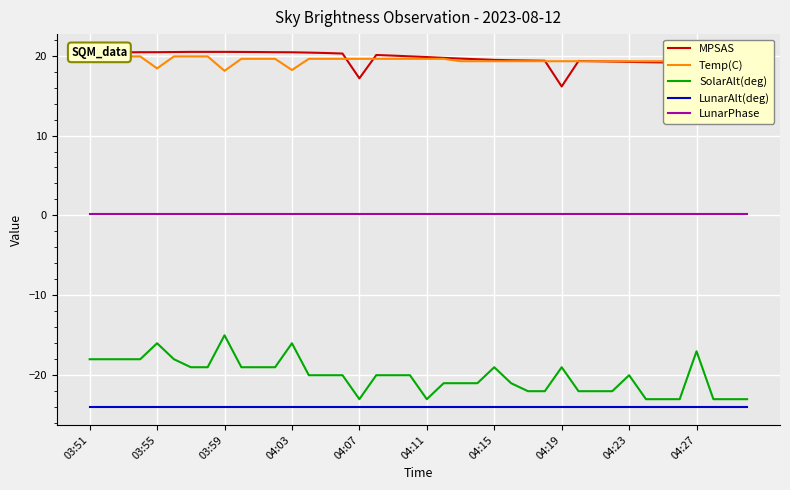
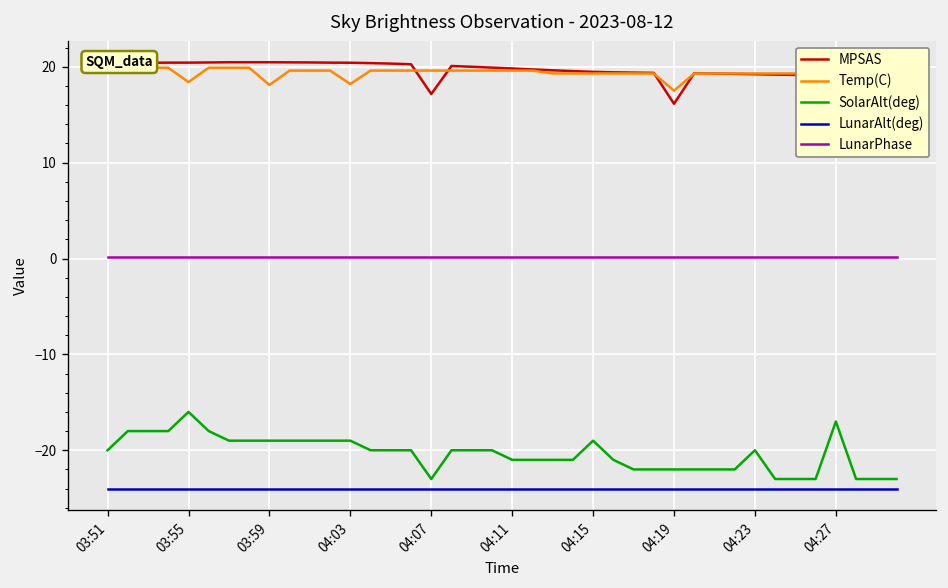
SolarAlt(deg), 03:51: -18 -> -20
SolarAlt(deg), 03:59: -15 -> -19
SolarAlt(deg), 04:03: -16 -> -19
SolarAlt(deg), 04:11: -23 -> -21
Temp(C), 04:19: 19 -> 18
SolarAlt(deg), 04:19: -19 -> -22
